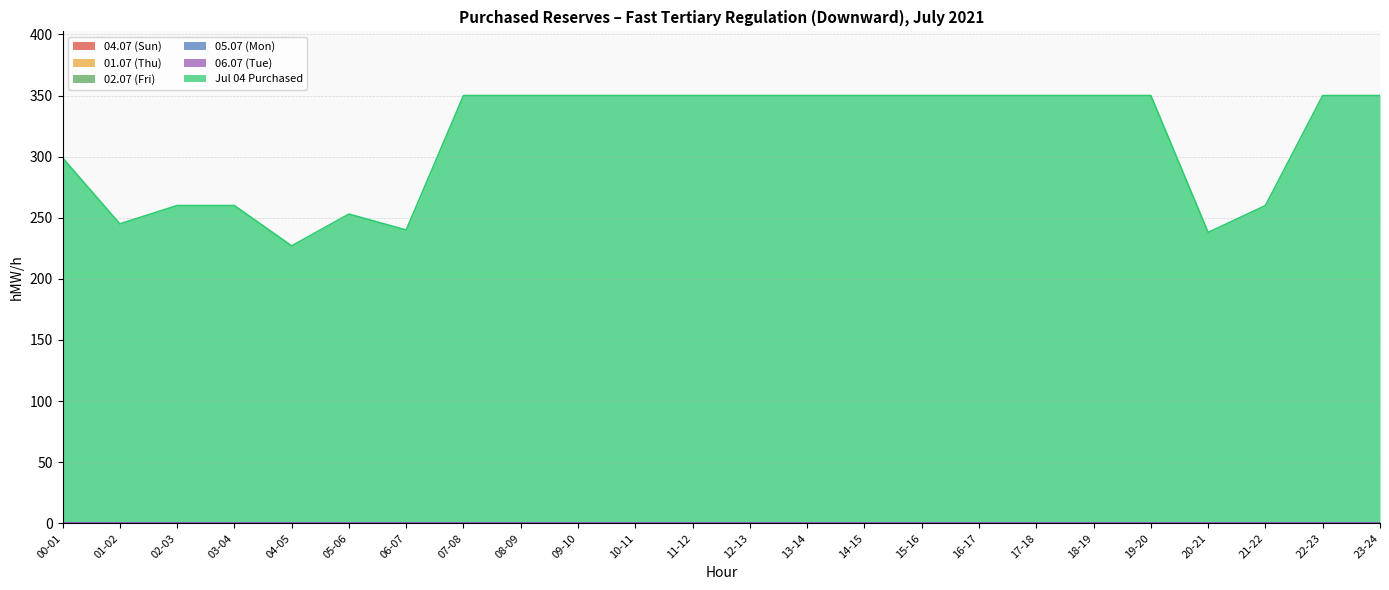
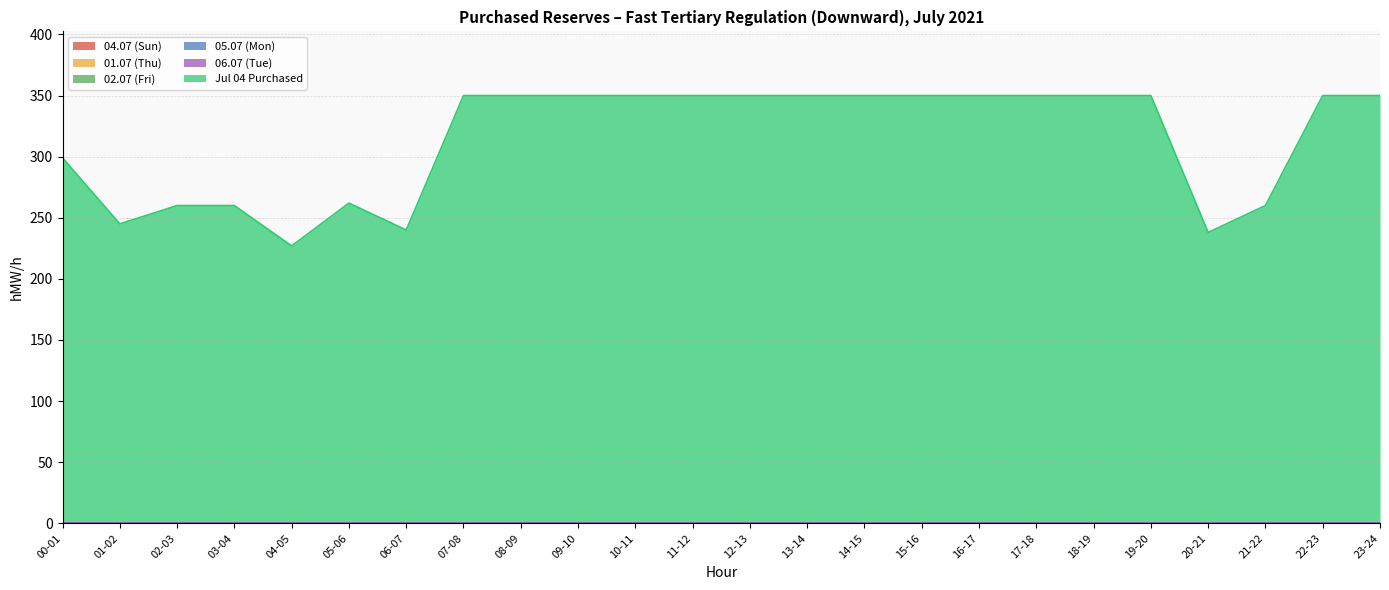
Jul 04 Purchased, 05-06: 253 -> 262
